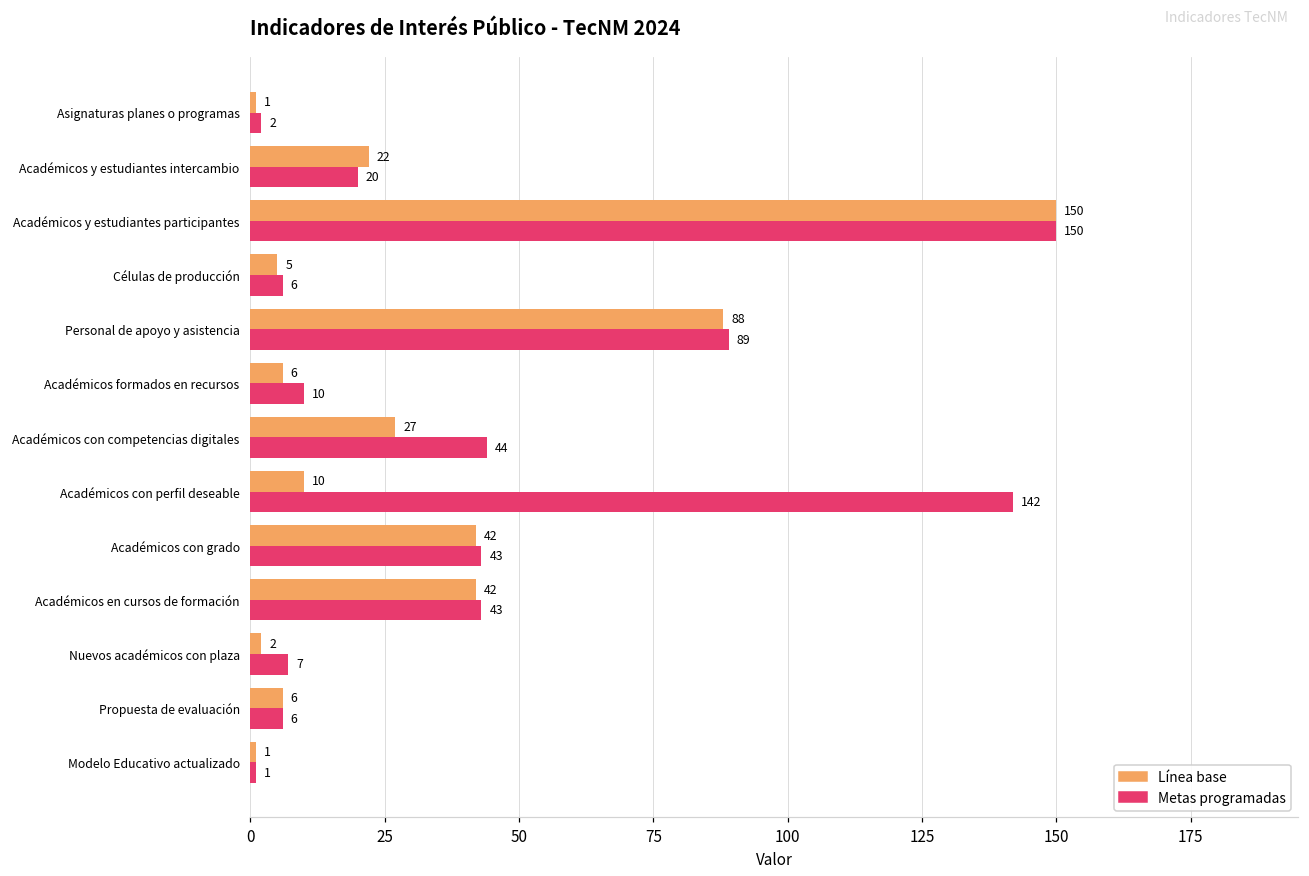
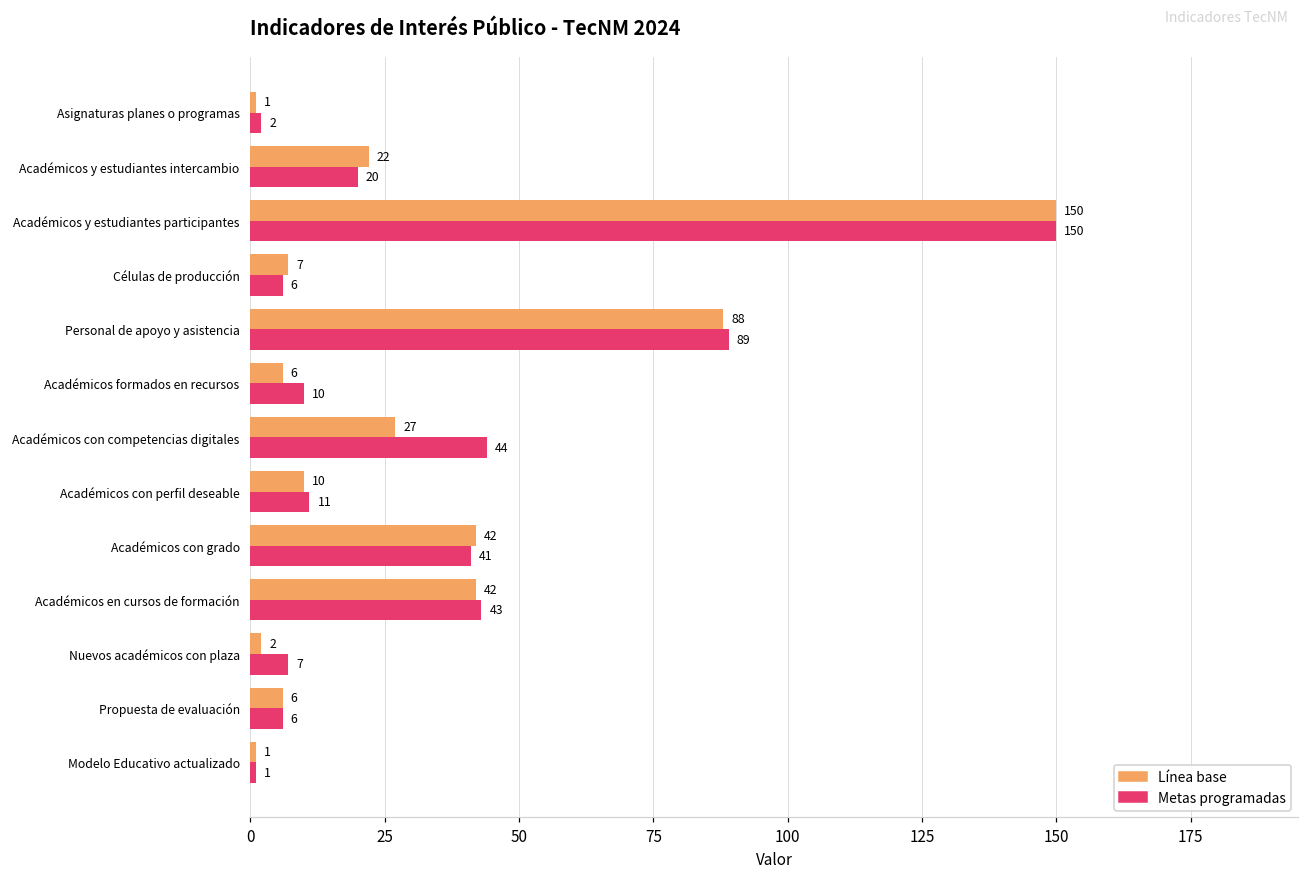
Línea base, Células de producción: 5 -> 7
Metas programadas, Académicos con perfil deseable: 142 -> 11
Metas programadas, Académicos con grado: 43 -> 41
